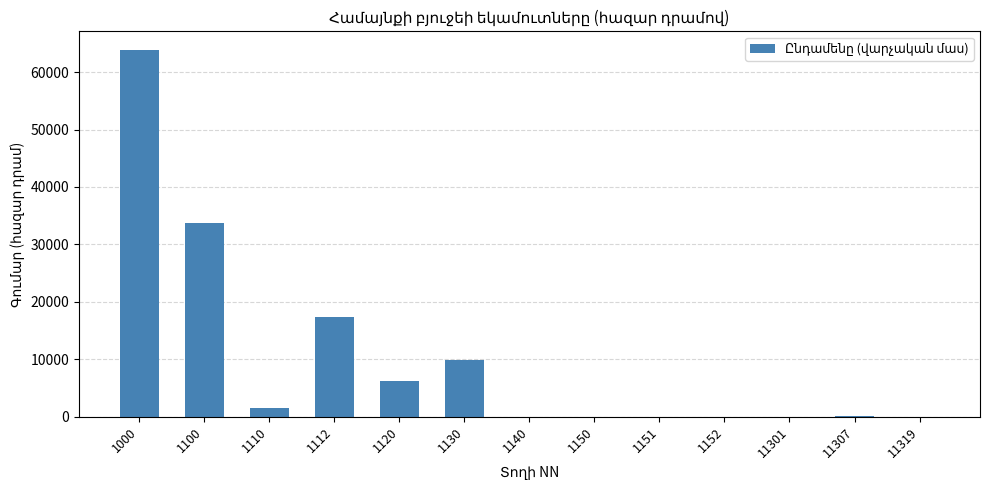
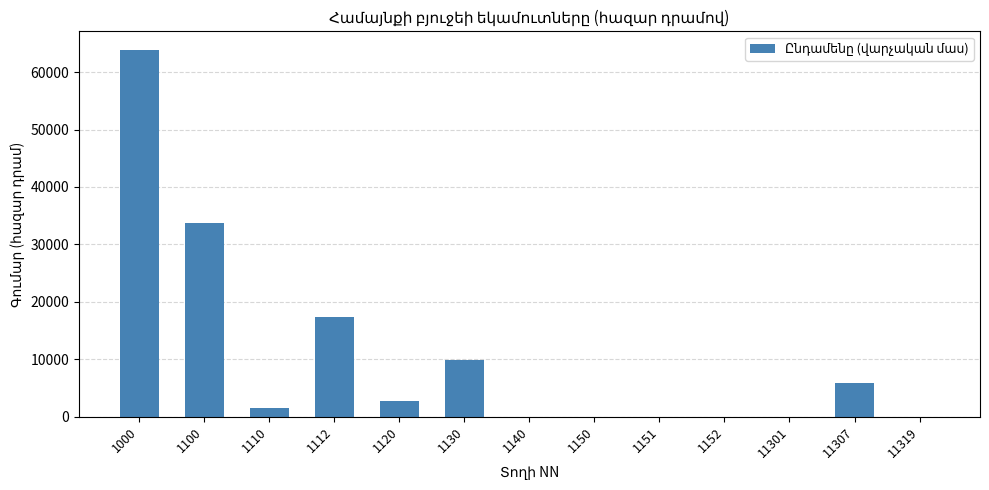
1120: 6000 -> 3000
11307: 0 -> 6000
